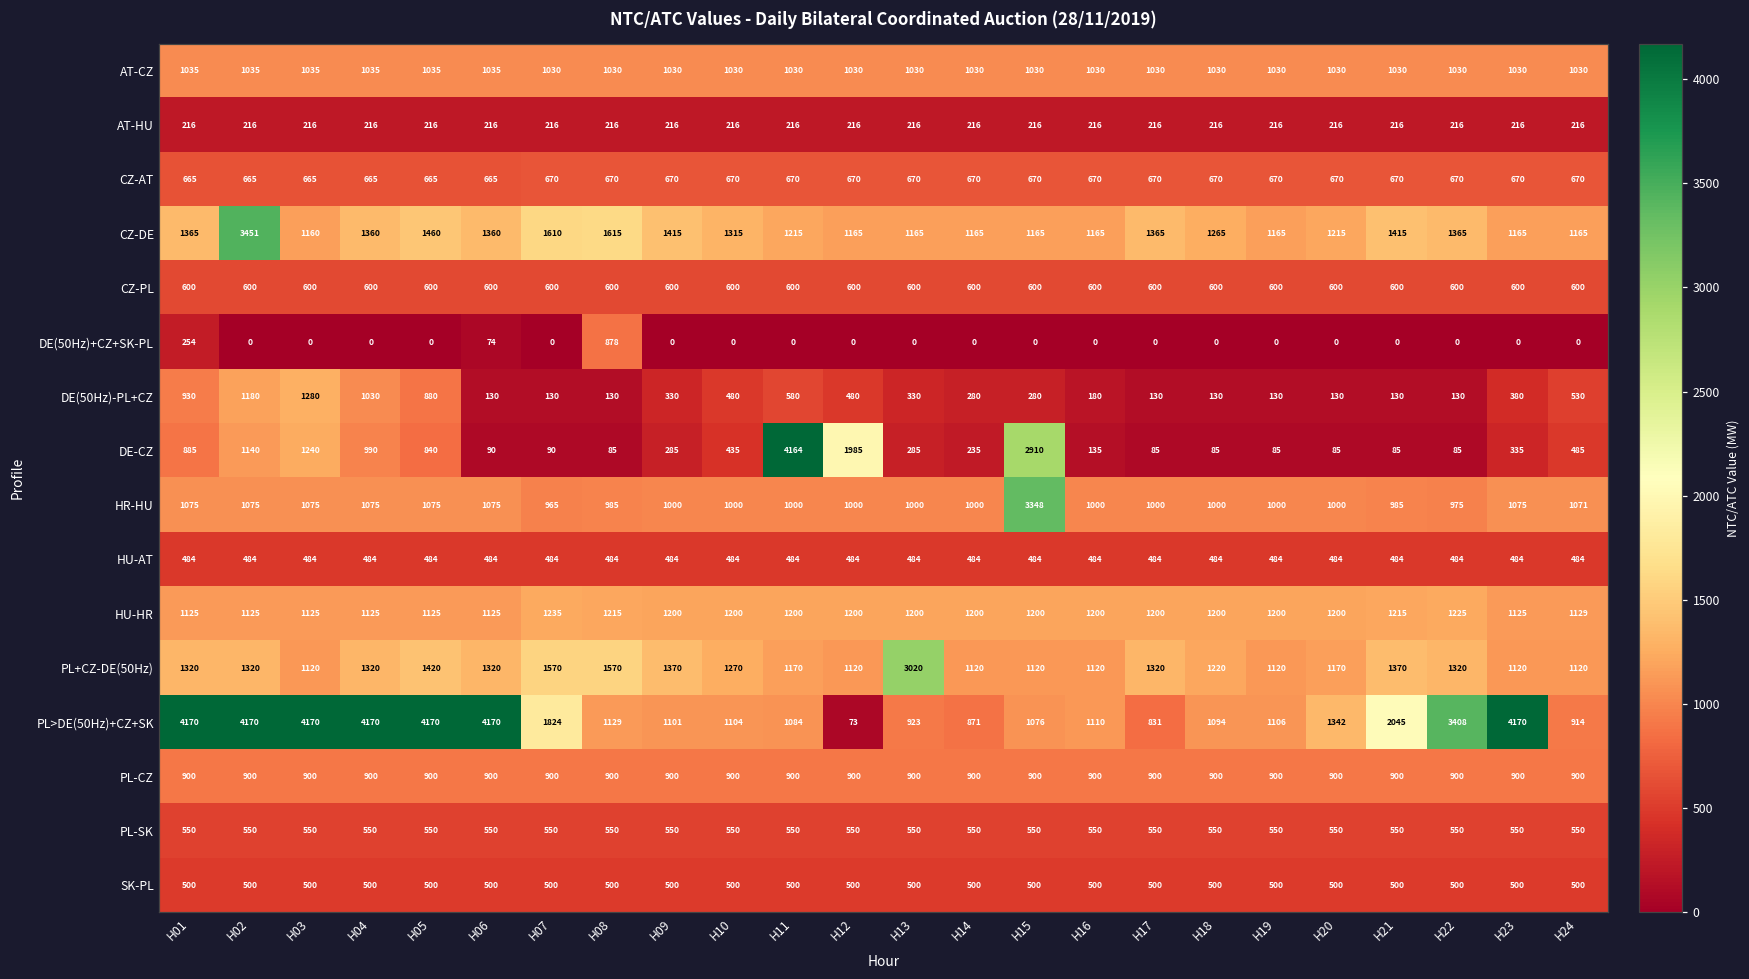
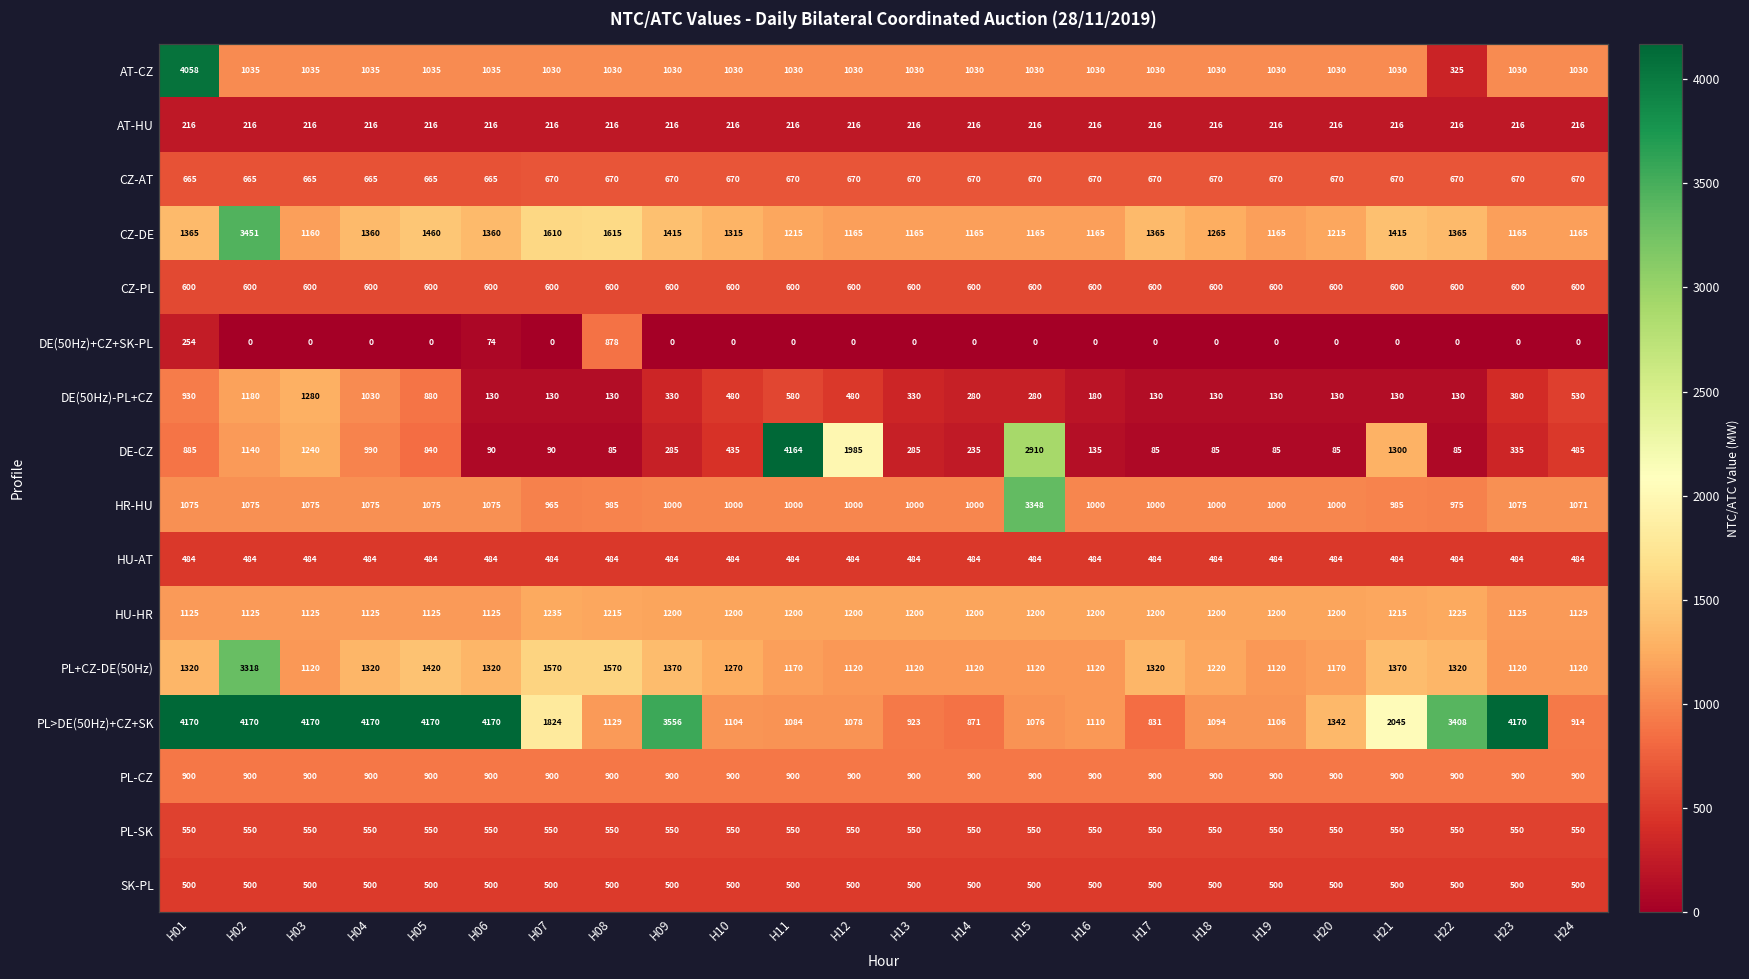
AT-CZ, H01: 1035 -> 4058
AT-CZ, H22: 1030 -> 325
DE-CZ, H21: 85 -> 1300
PL+CZ-DE(50Hz), H02: 1320 -> 3318
PL+CZ-DE(50Hz), H13: 3020 -> 1120
PL>DE(50Hz)+CZ+SK, H09: 1101 -> 3556
PL>DE(50Hz)+CZ+SK, H12: 73 -> 1078
